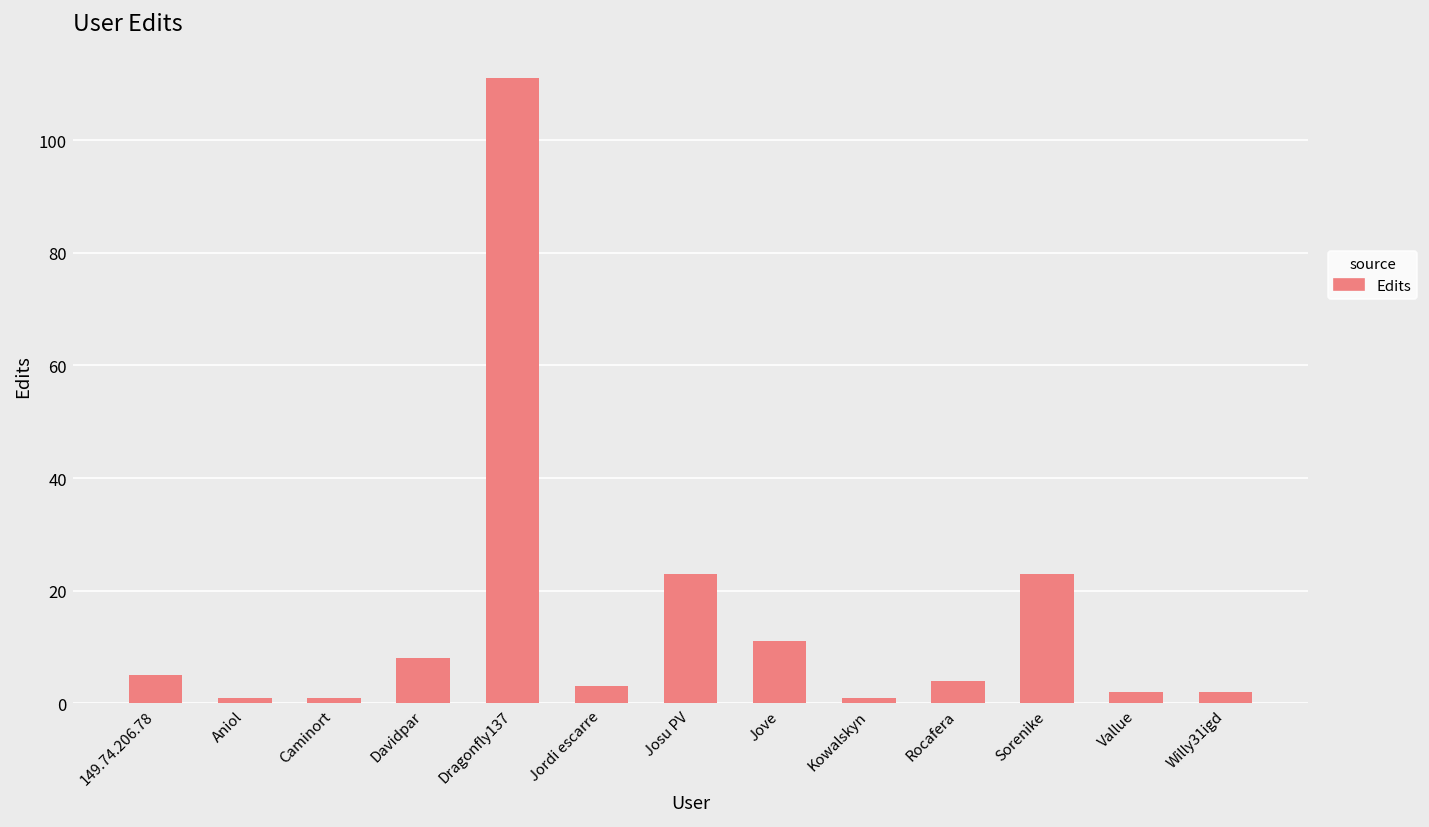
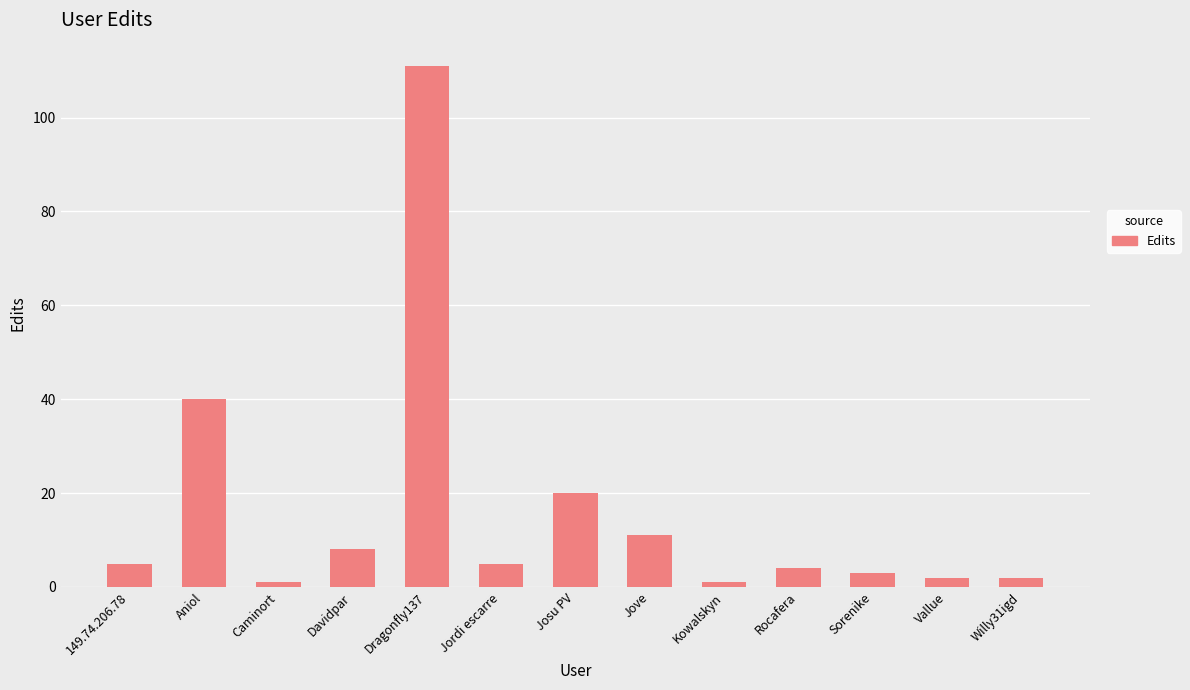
Aniol: 1 -> 40
Jordi escarre: 3 -> 5
Josu PV: 23 -> 20
Sorenike: 23 -> 3
